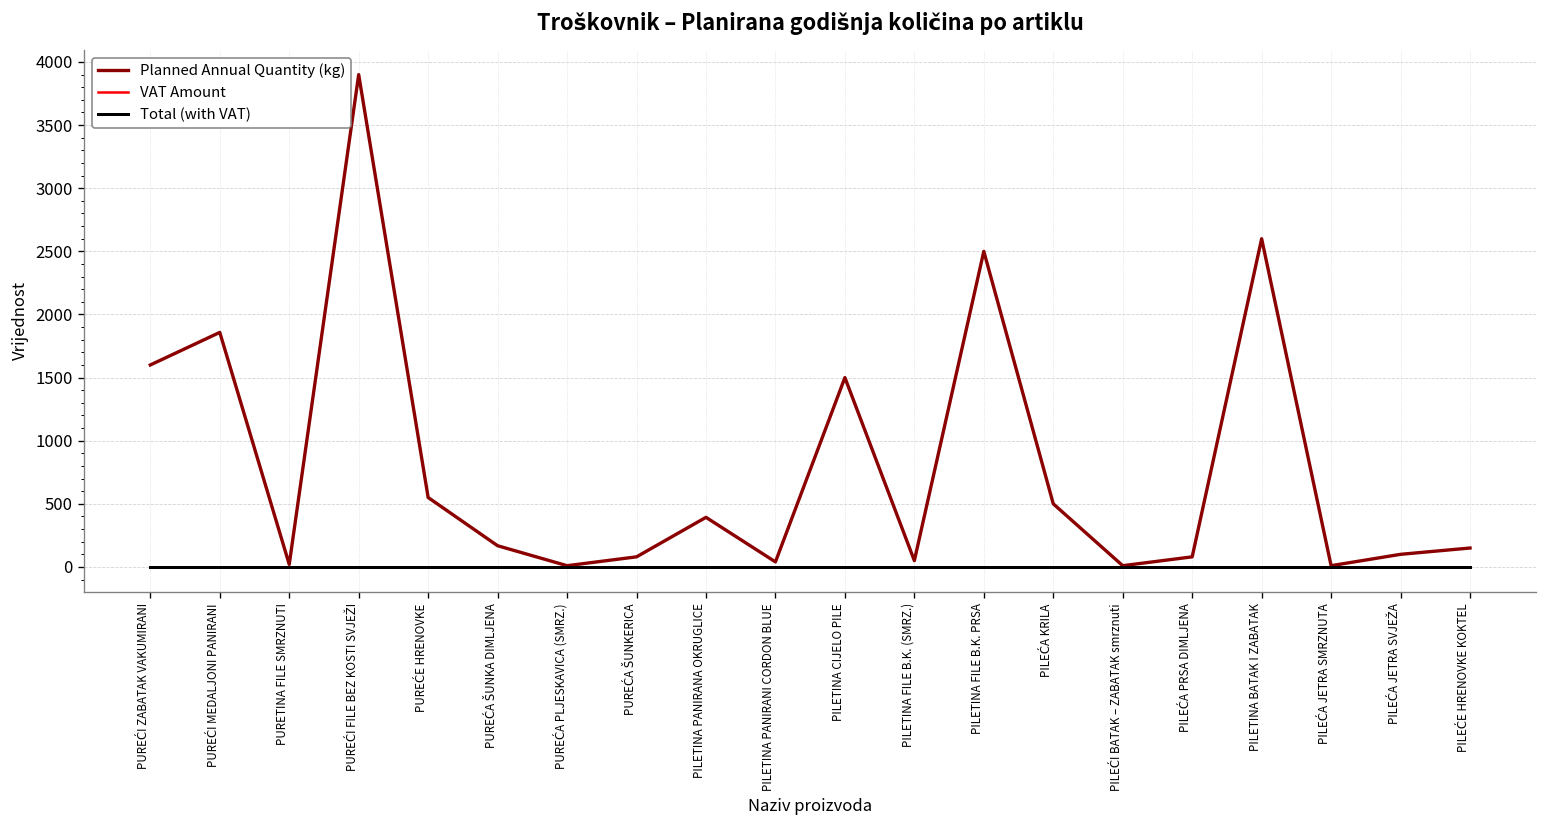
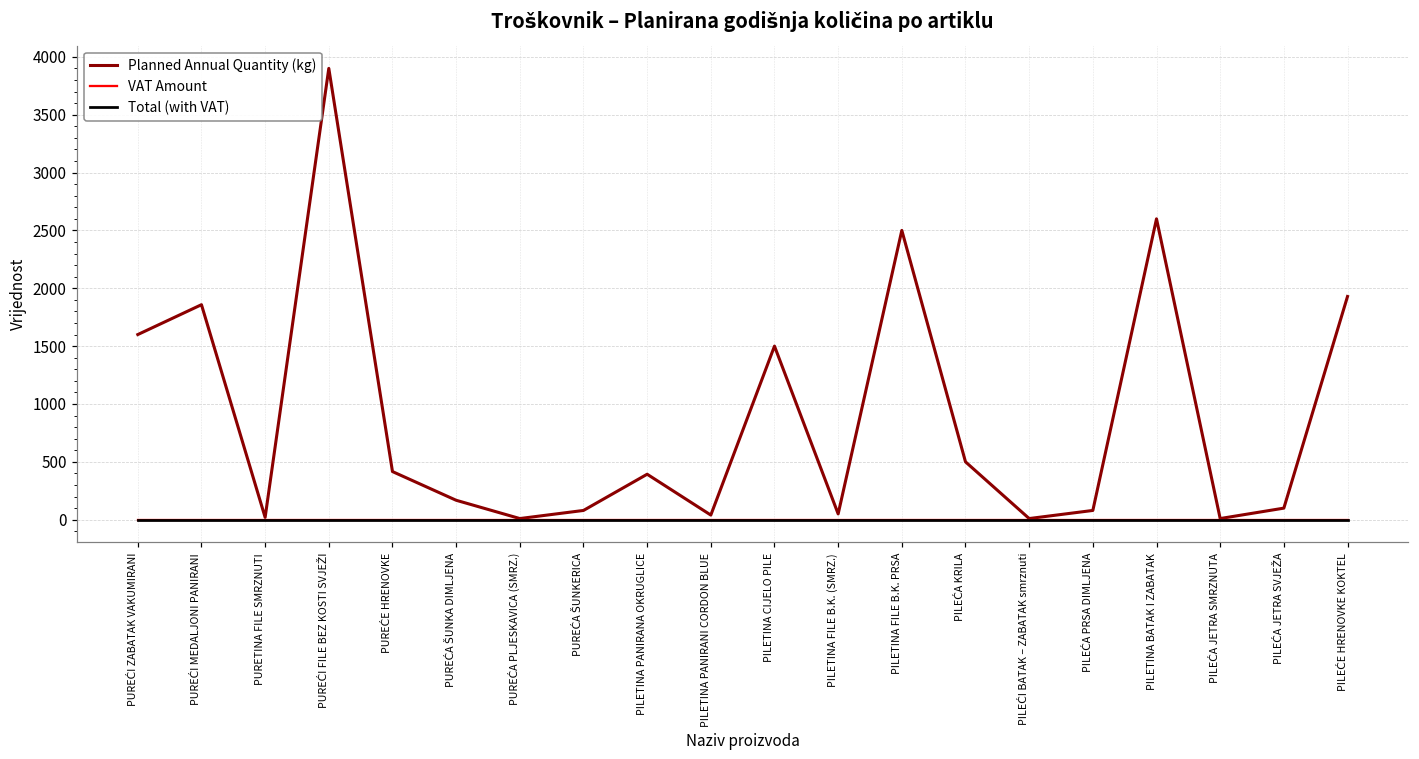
Planned Annual Quantity (kg), PUREĆE HRENOVKE: 550 -> 420
Planned Annual Quantity (kg), PILEĆE HRENOVKE KOKTEL: 150 -> 1930
